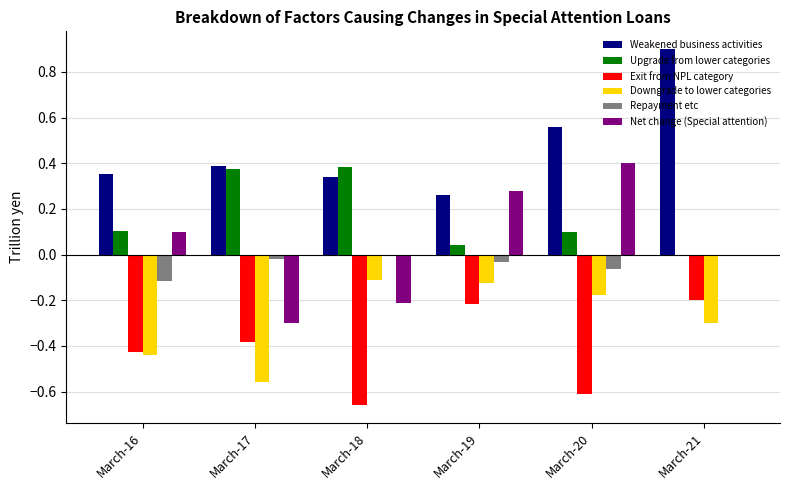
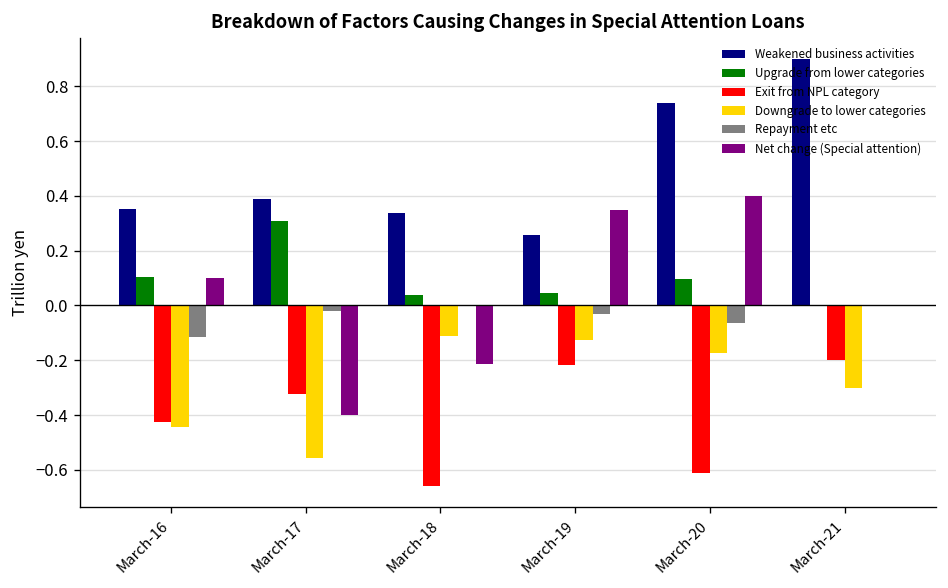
Upgrade from lower categories, March-17: 0.37 -> 0.31
Exit from NPL category, March-17: -0.38 -> -0.32
Net change (Special attention), March-17: -0.3 -> -0.4
Upgrade from lower categories, March-18: 0.38 -> 0.04
Net change (Special attention), March-19: 0.28 -> 0.35
Weakened business activities, March-20: 0.56 -> 0.74
